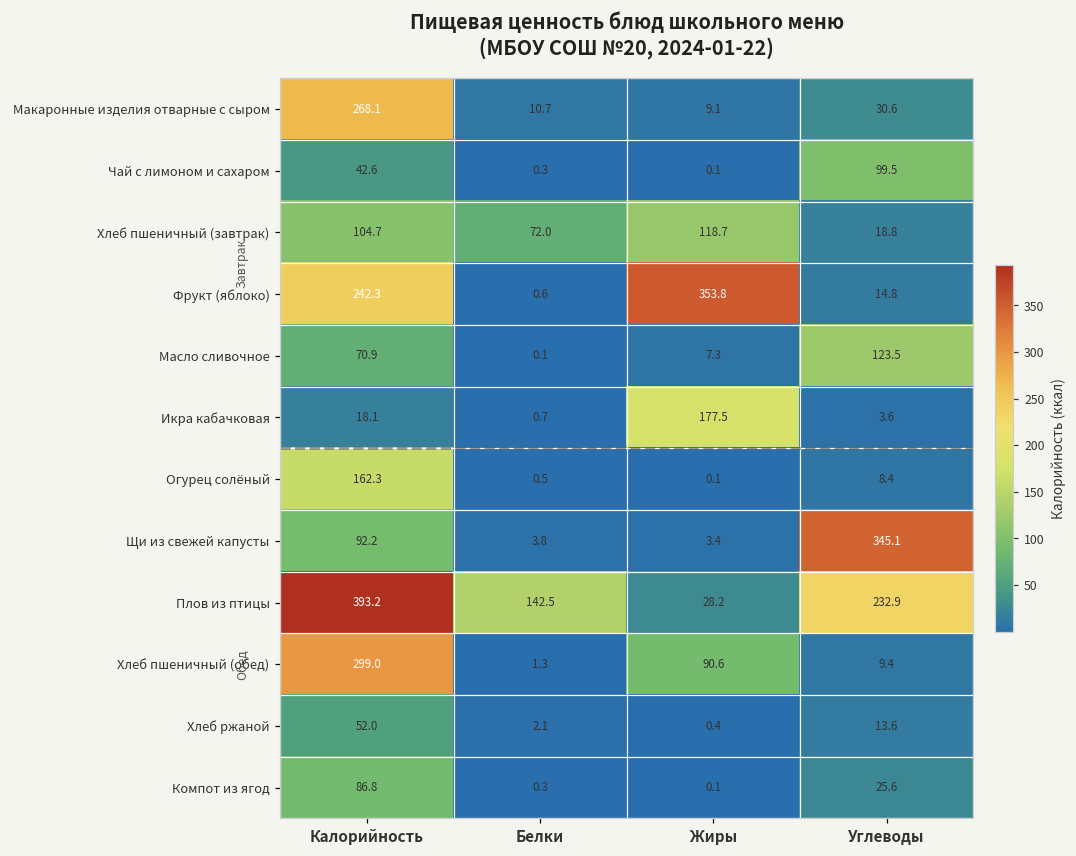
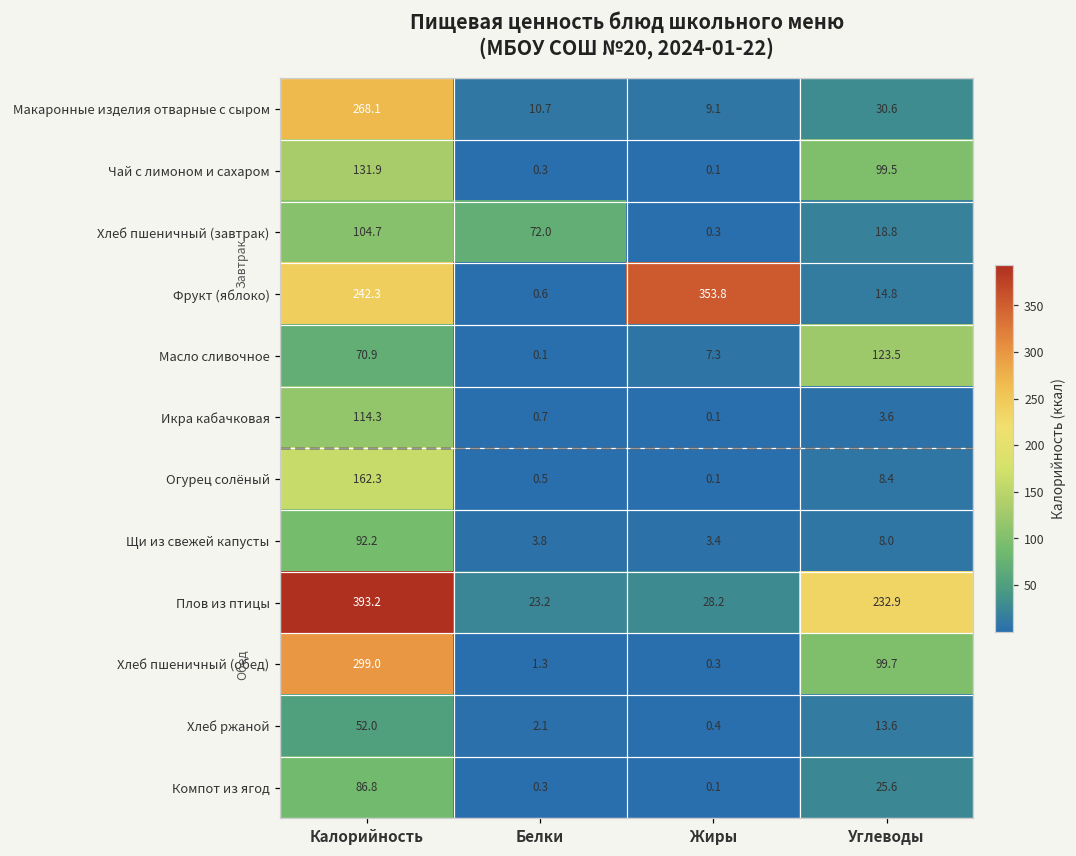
Чай с лимоном и cахаром, Калорийность: 42.6 -> 131.9
Хлеб пшеничный (завтрак), Жиры: 118.7 -> 0.3
Икра кабачковая, Калорийность: 18.1 -> 114.3
Икра кабачковая, Жиры: 177.5 -> 0.1
Щи из свежей капусты, Углеводы: 345.1 -> 8.0
Плов из птицы, Белки: 142.5 -> 23.2
Хлеб пшеничный (обед), Жиры: 90.6 -> 0.3
Хлеб пшеничный (обед), Углеводы: 9.4 -> 99.7
